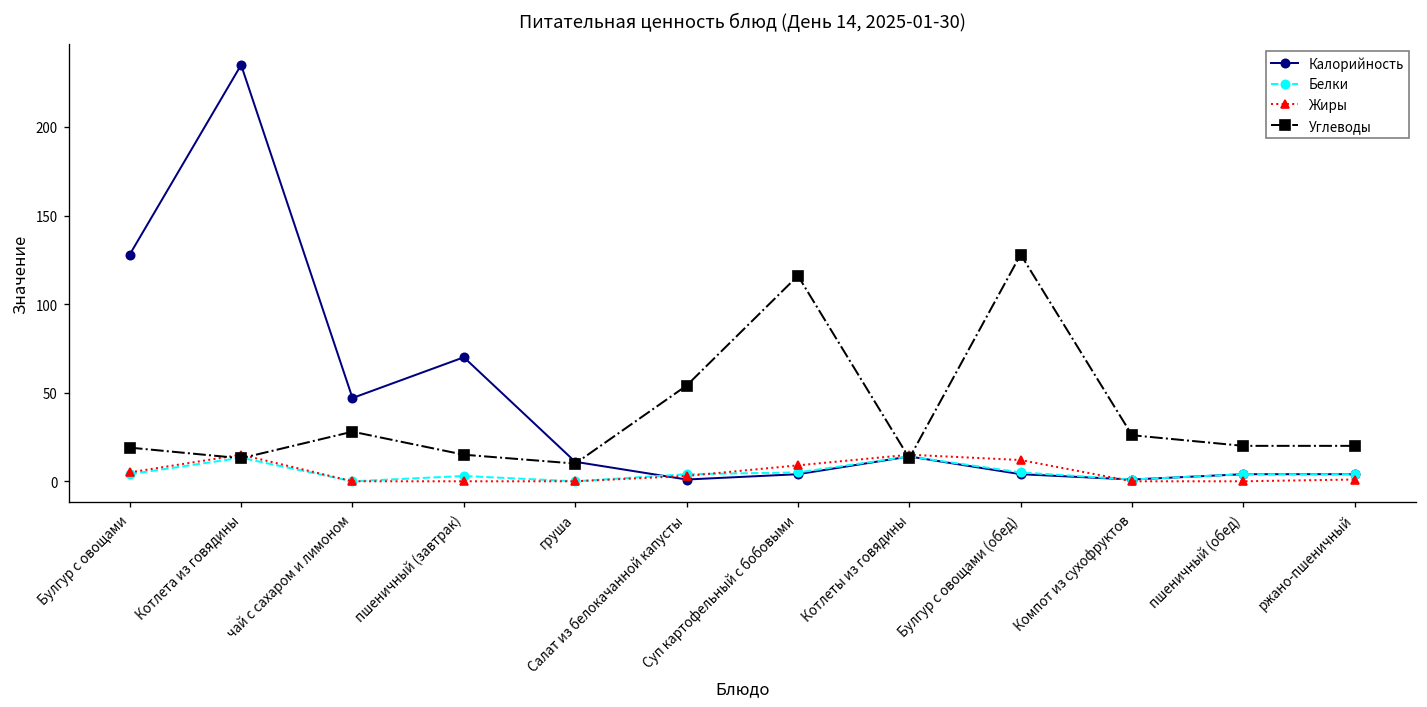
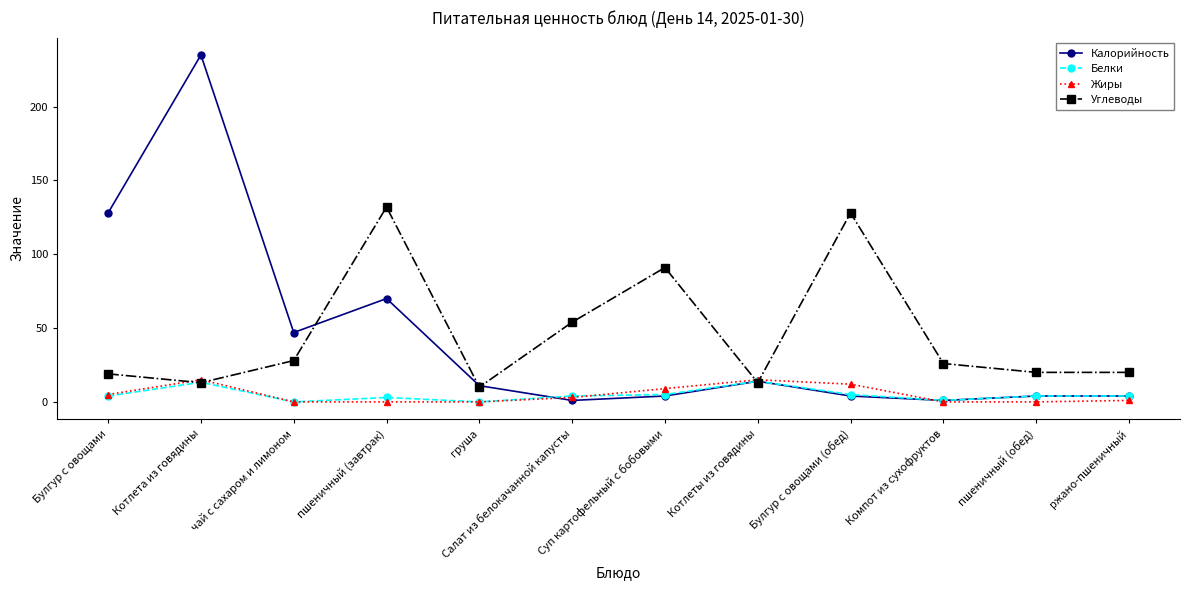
Углеводы, пшеничный (завтрак): 15 -> 132
Углеводы, Суп картофельный с бобовыми: 116 -> 91
